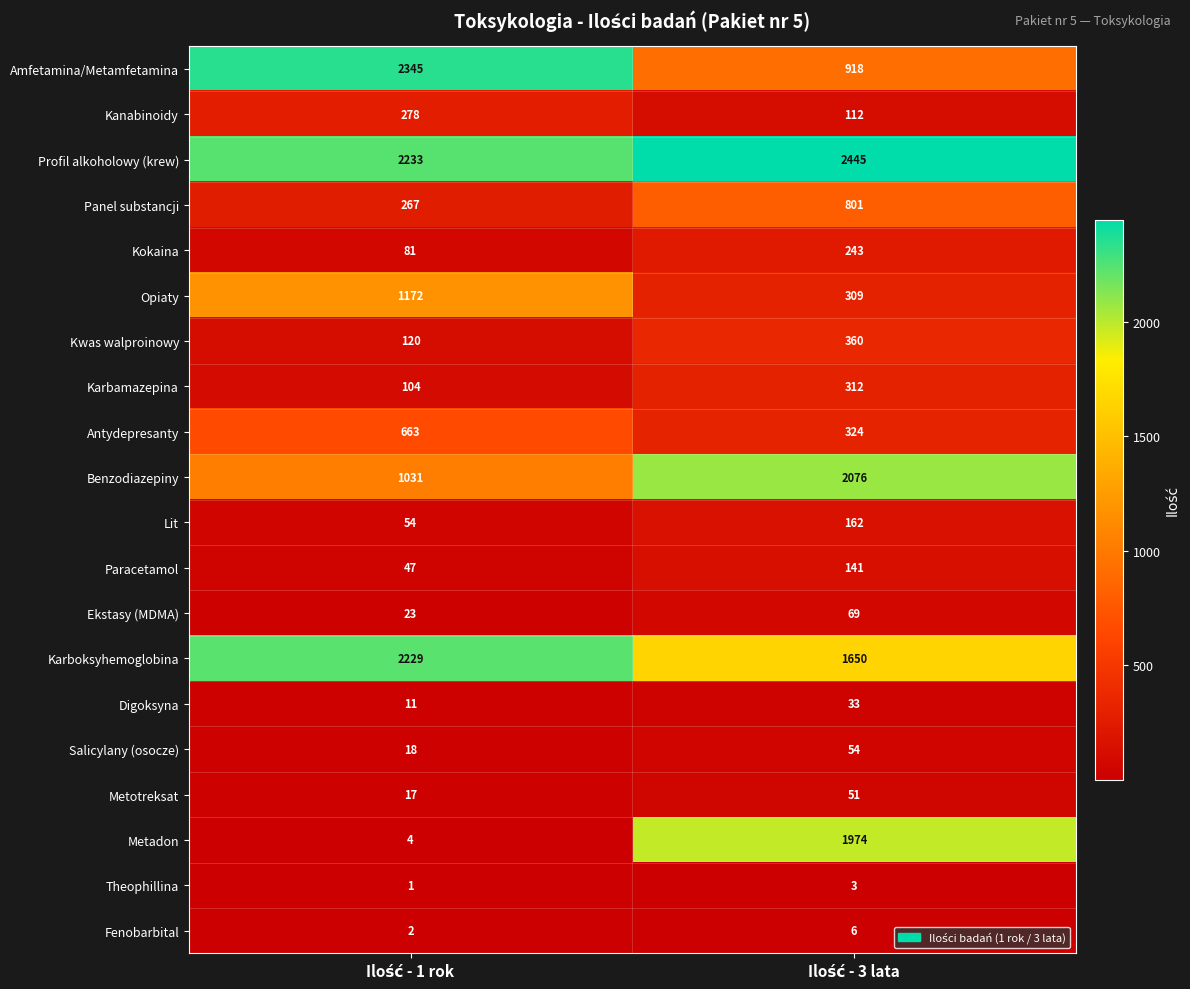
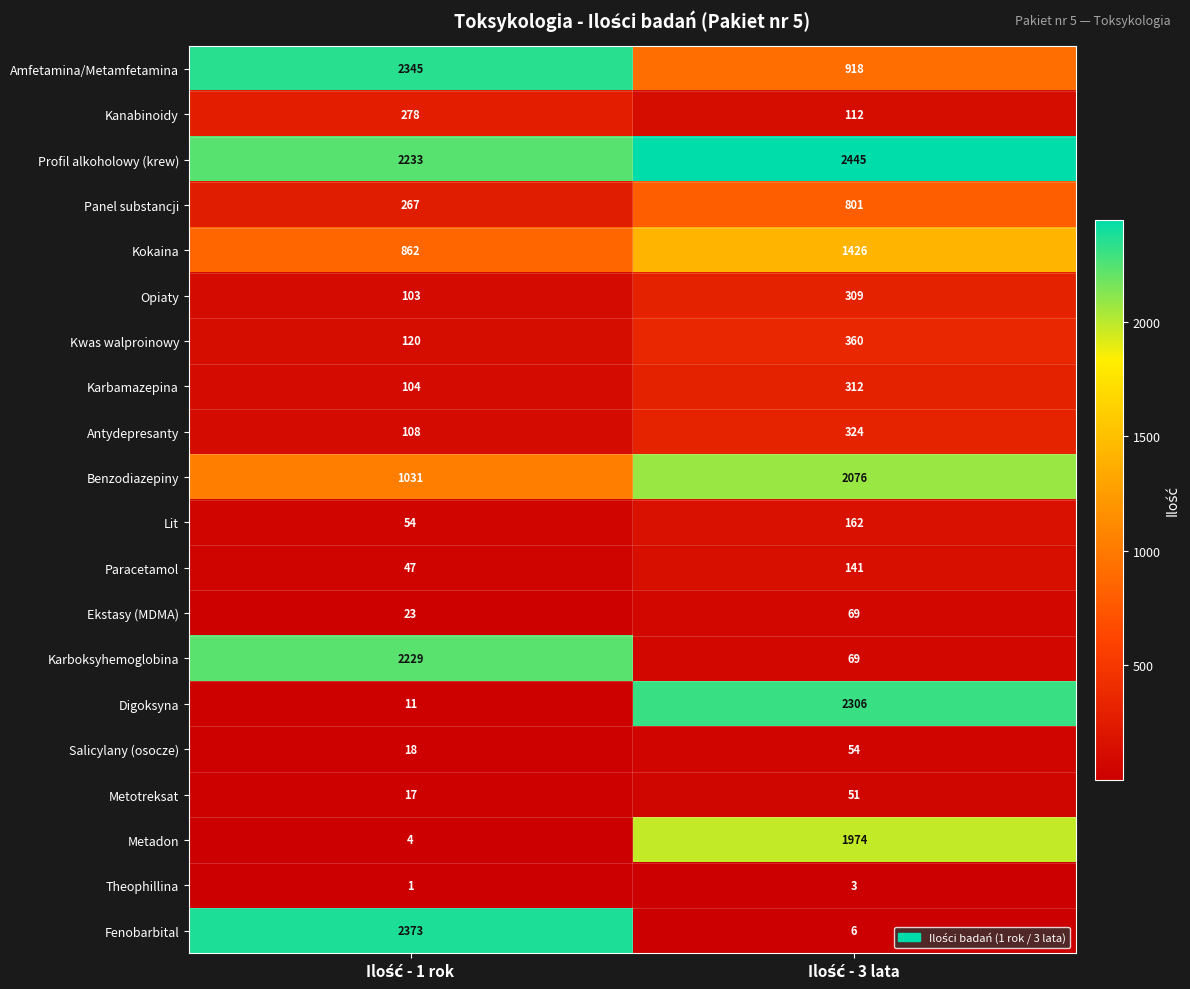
Kokaina, Ilość - 1 rok: 81 -> 862
Kokaina, Ilość - 3 lata: 243 -> 1426
Opiaty, Ilość - 1 rok: 1172 -> 103
Antydepresanty, Ilość - 1 rok: 663 -> 108
Karboksyhemoglobina, Ilość - 3 lata: 1650 -> 69
Digoksyna, Ilość - 3 lata: 33 -> 2306
Fenobarbital, Ilość - 1 rok: 2 -> 2373
